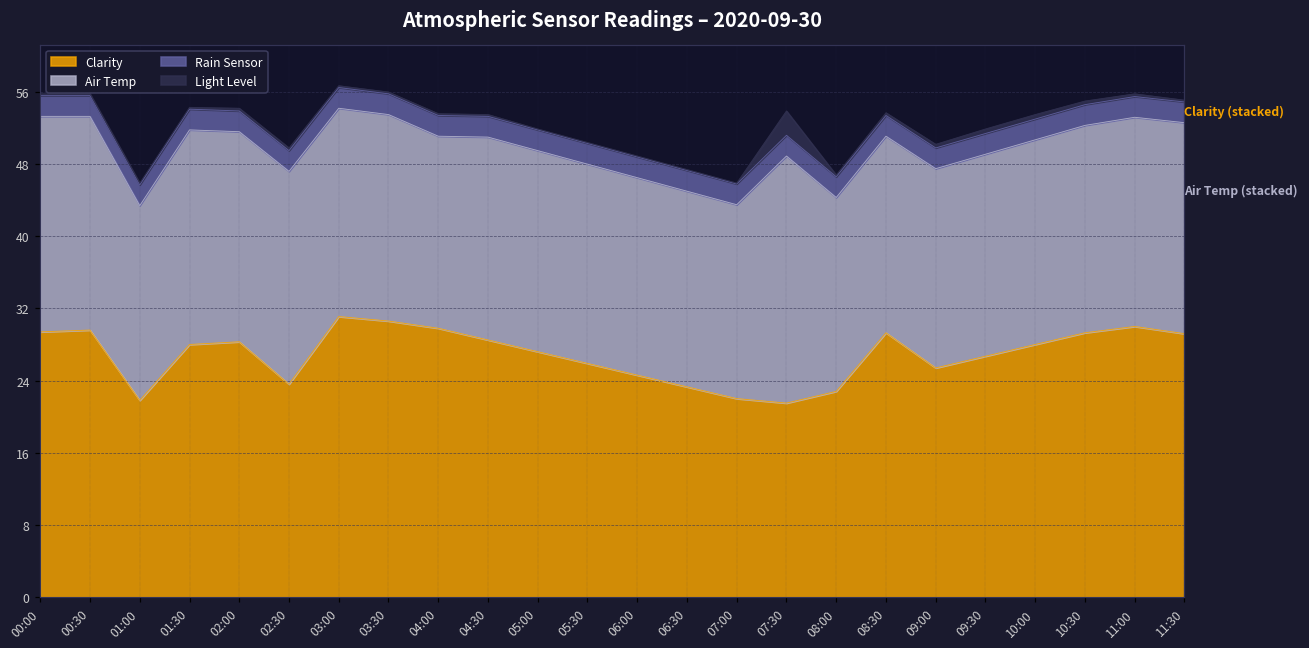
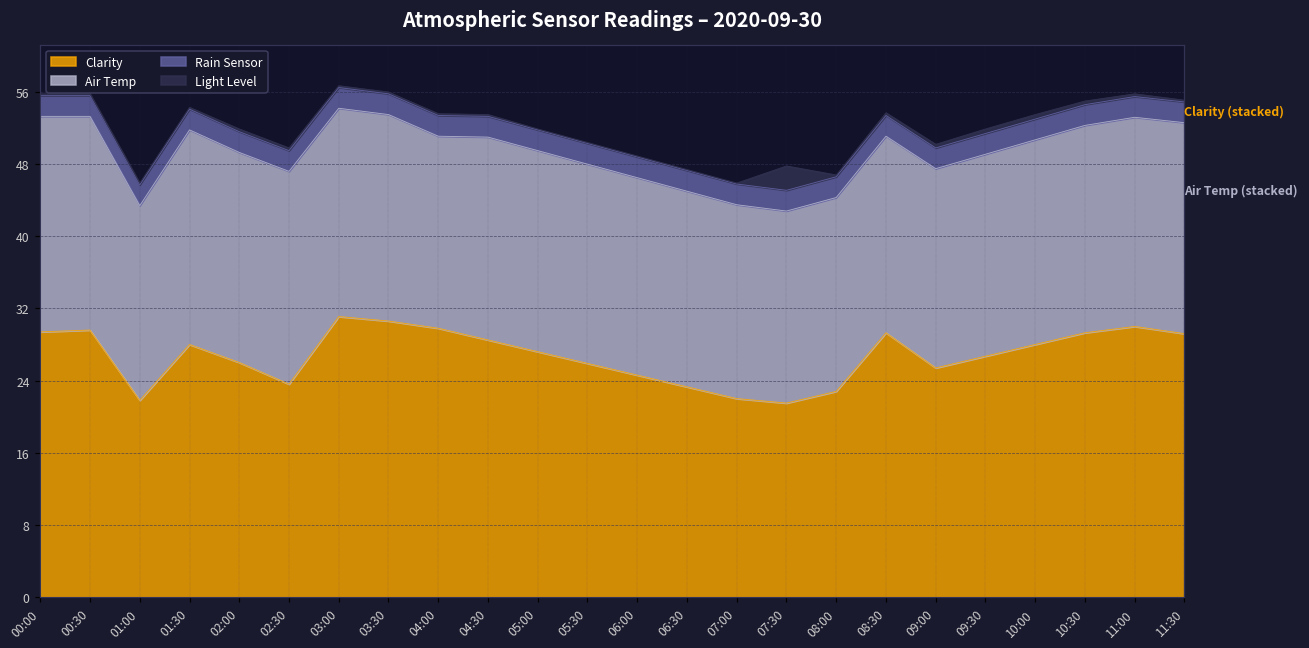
Clarity, 02:00: 28 -> 26
Air Temp, 07:30: 27 -> 21
